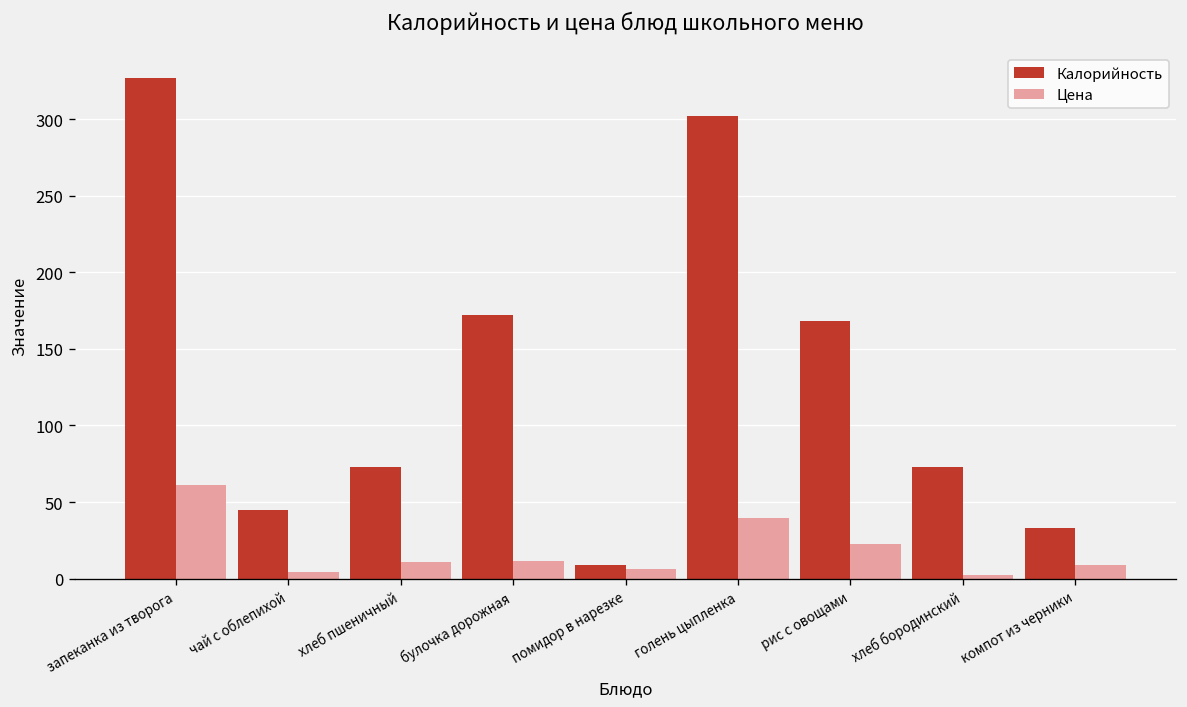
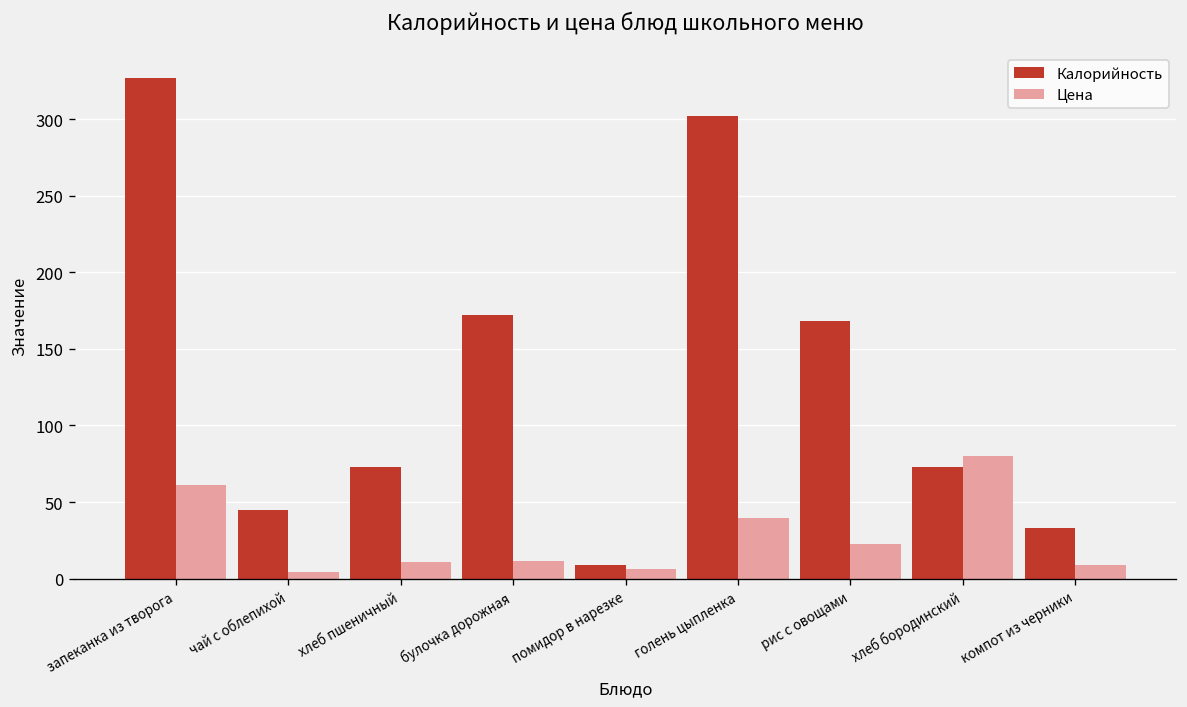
Цена, хлеб бородинский: 2 -> 80
